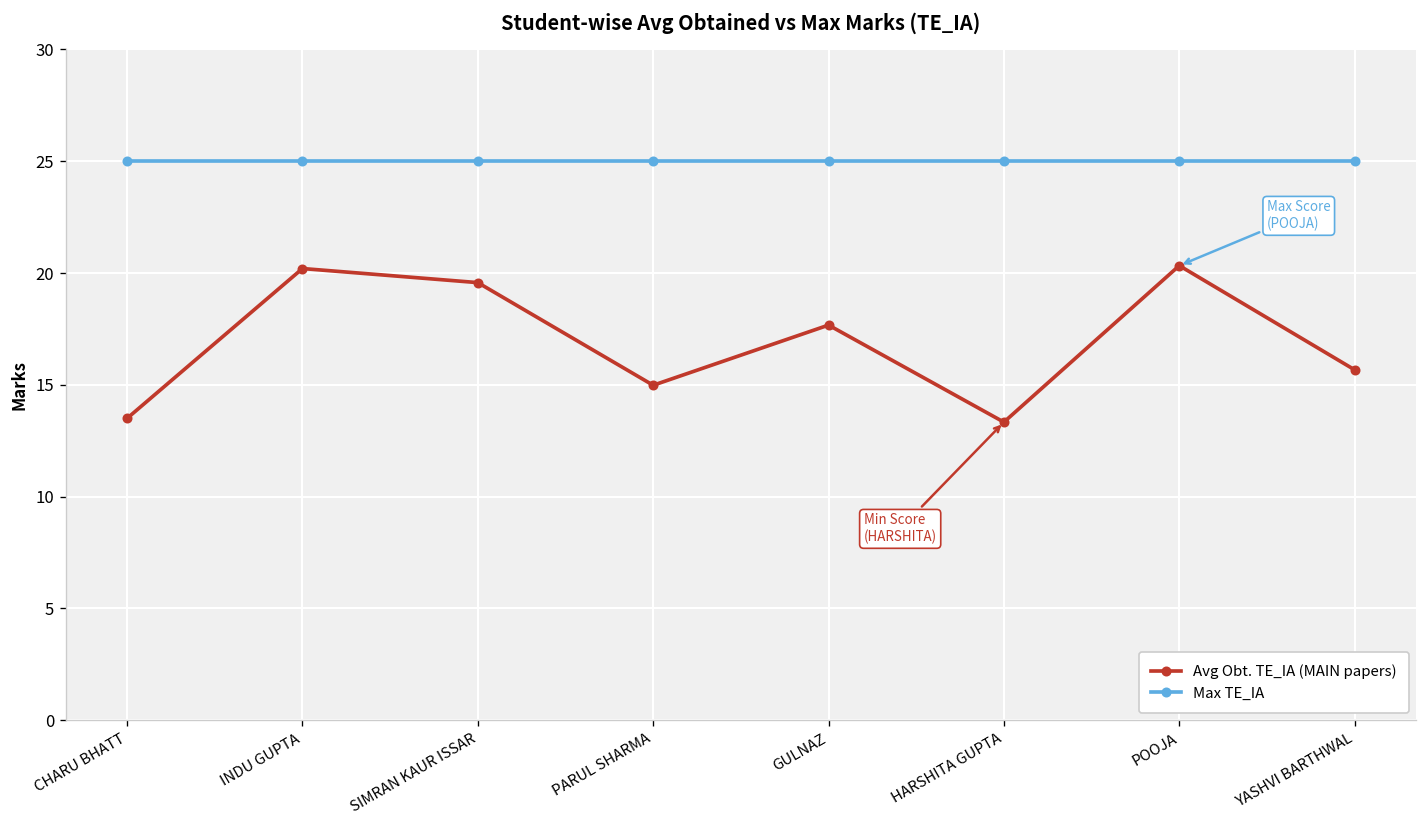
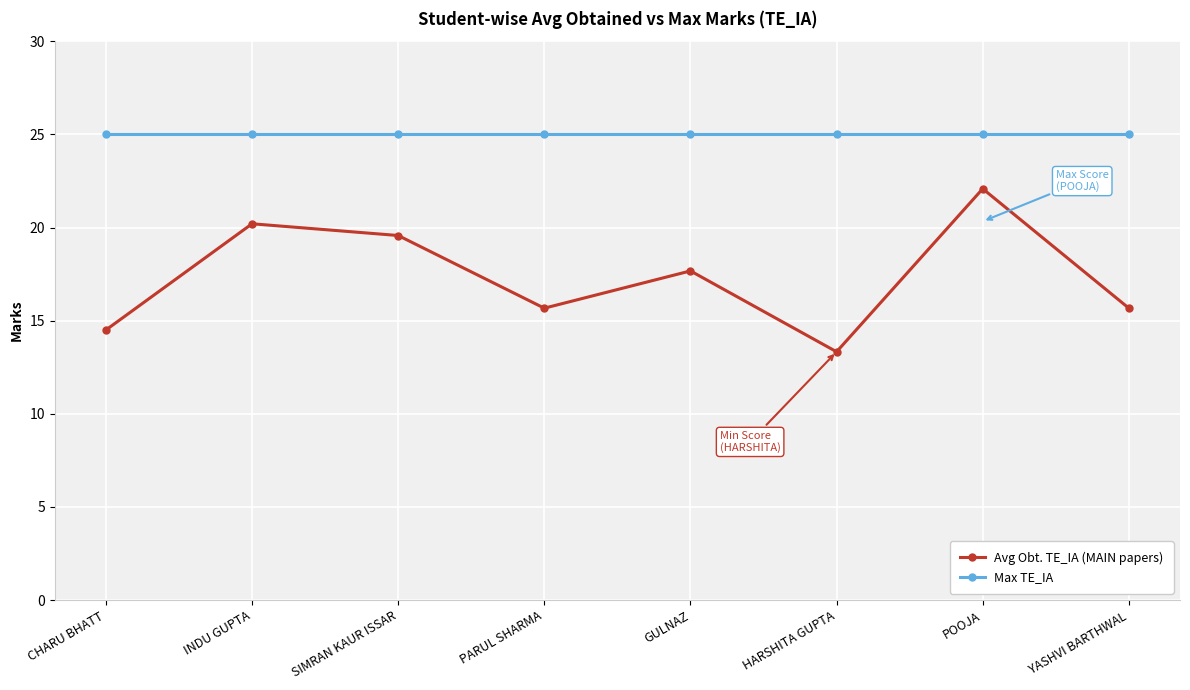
Avg Obt. TE_IA (MAIN papers), CHARU BHATT: 13.5 -> 14.5
Avg Obt. TE_IA (MAIN papers), PARUL SHARMA: 15.0 -> 15.7
Avg Obt. TE_IA (MAIN papers), POOJA: 20.3 -> 22.1
